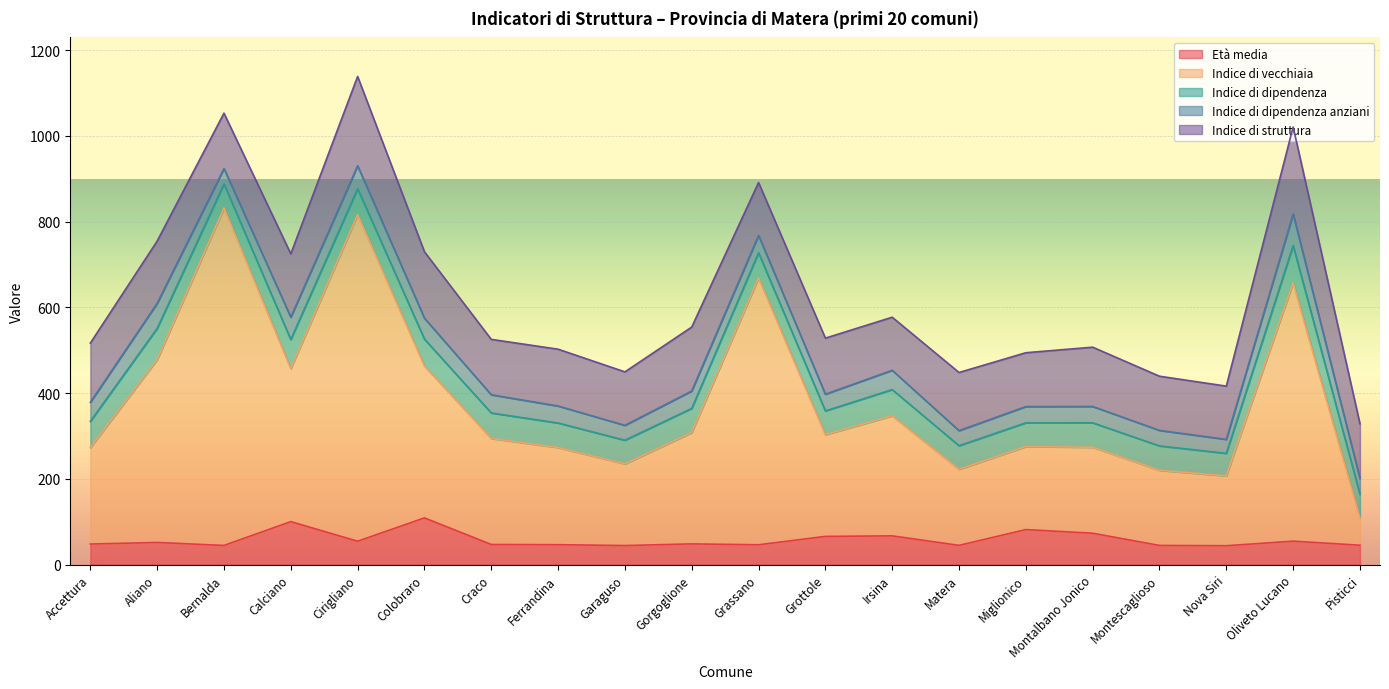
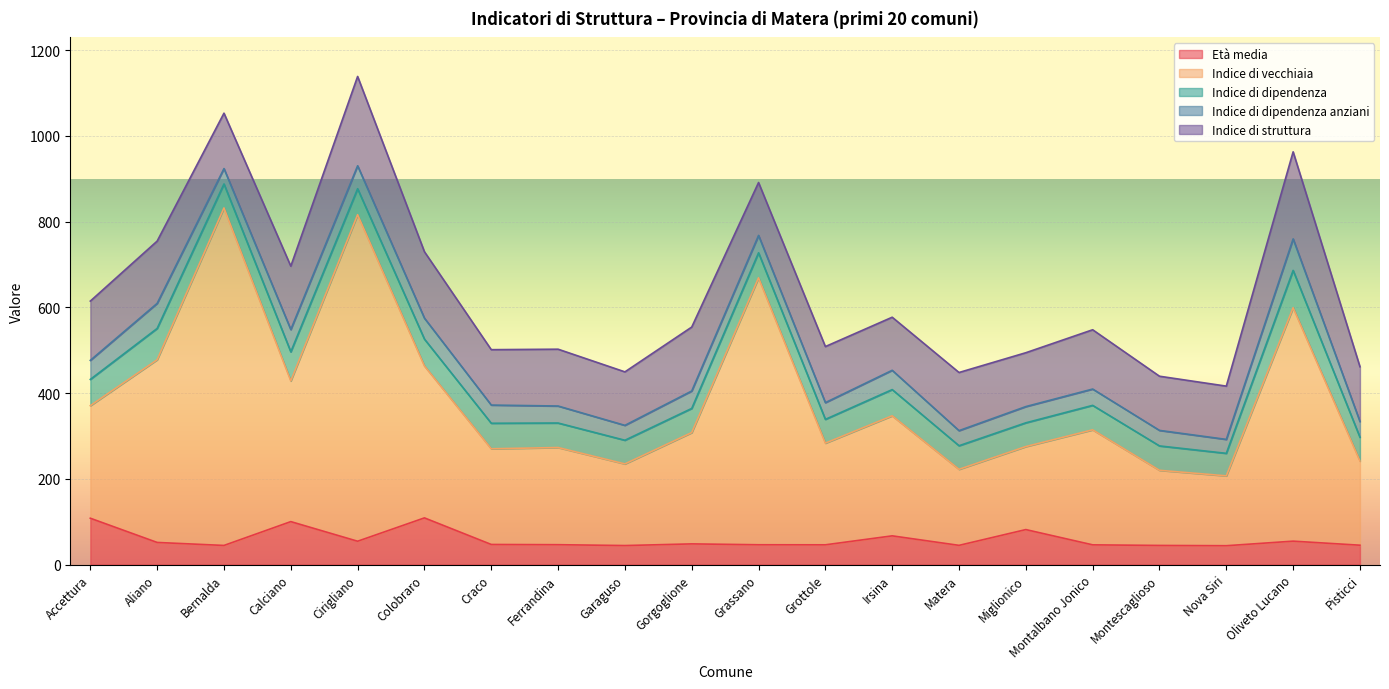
Età media, Accettura: 50 -> 110
Indice di vecchiaia, Accettura: 220 -> 260
Indice di vecchiaia, Calciano: 360 -> 330
Indice di vecchiaia, Craco: 250 -> 220
Età media, Grottole: 70 -> 50
Età media, Montalbano Jonico: 70 -> 50
Indice di vecchiaia, Montalbano Jonico: 200 -> 270
Indice di vecchiaia, Oliveto Lucano: 600 -> 540
Indice di vecchiaia, Pisticci: 60 -> 200
